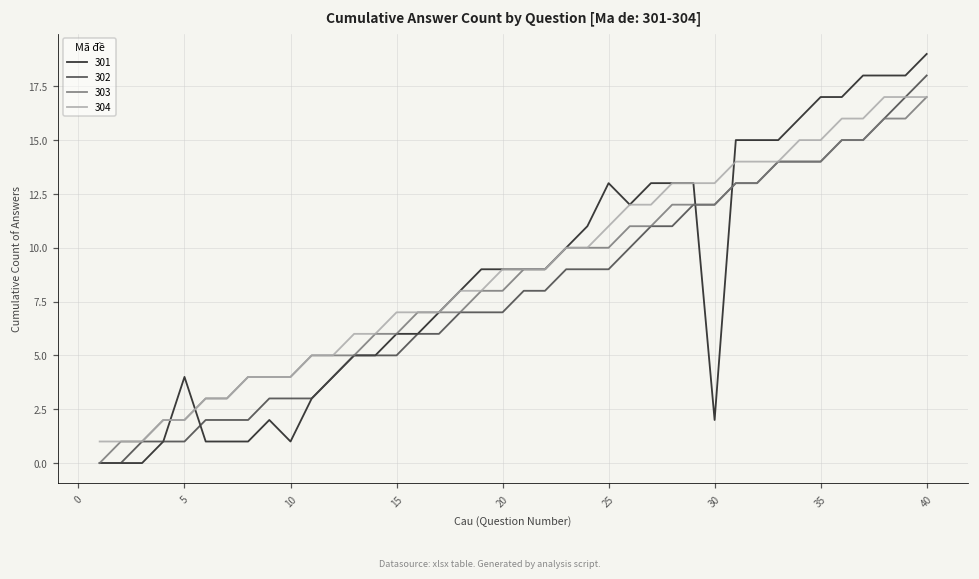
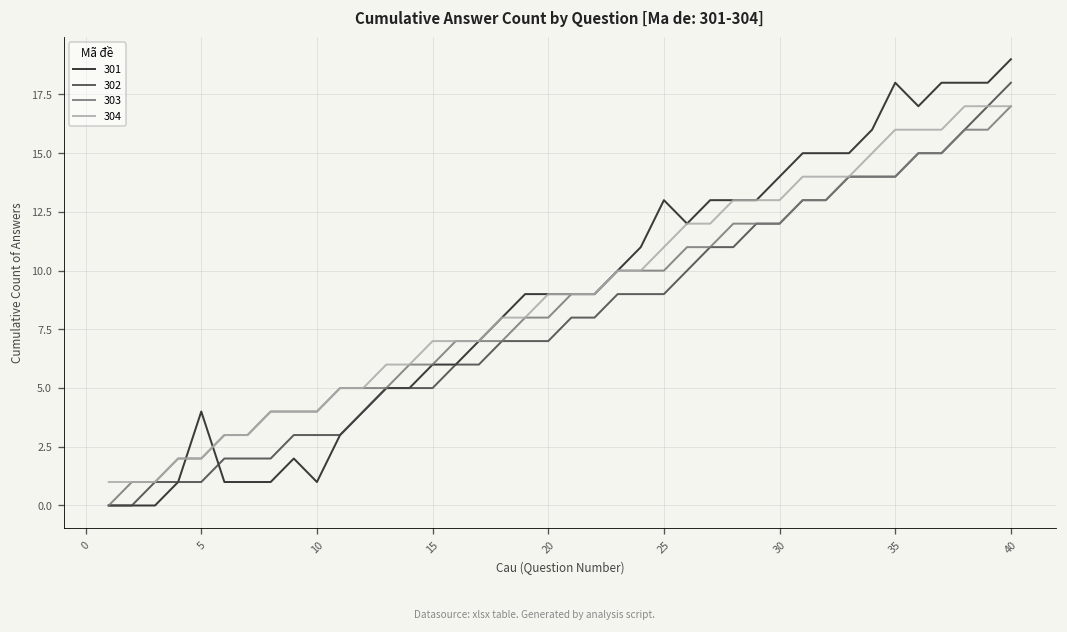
301, 30: 2 -> 14
301, 35: 17 -> 18
304, 35: 15 -> 16
